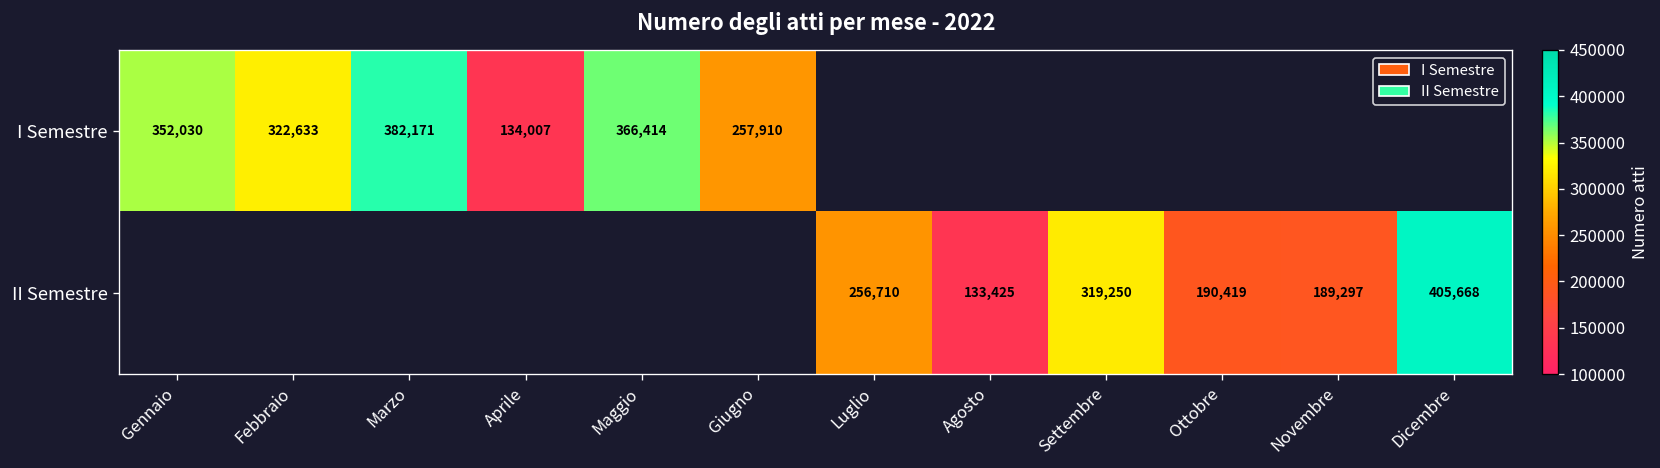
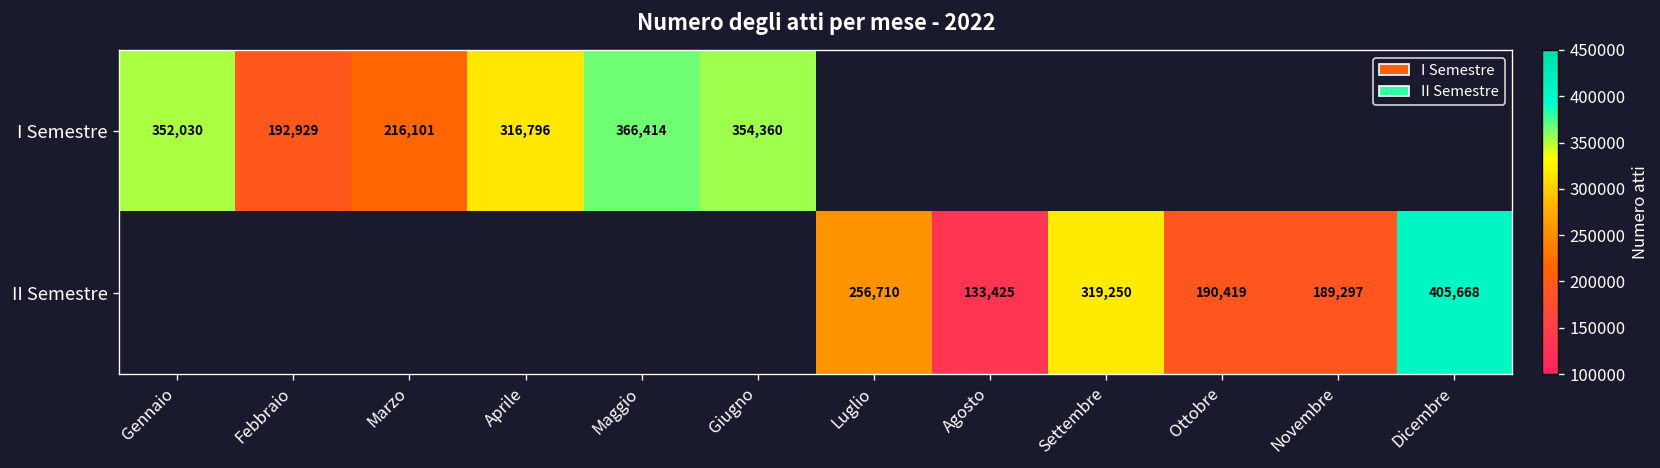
I Semestre, Febbraio: 322,633 -> 192,929
I Semestre, Marzo: 382,171 -> 216,101
I Semestre, Aprile: 134,007 -> 316,796
I Semestre, Giugno: 257,910 -> 354,360
